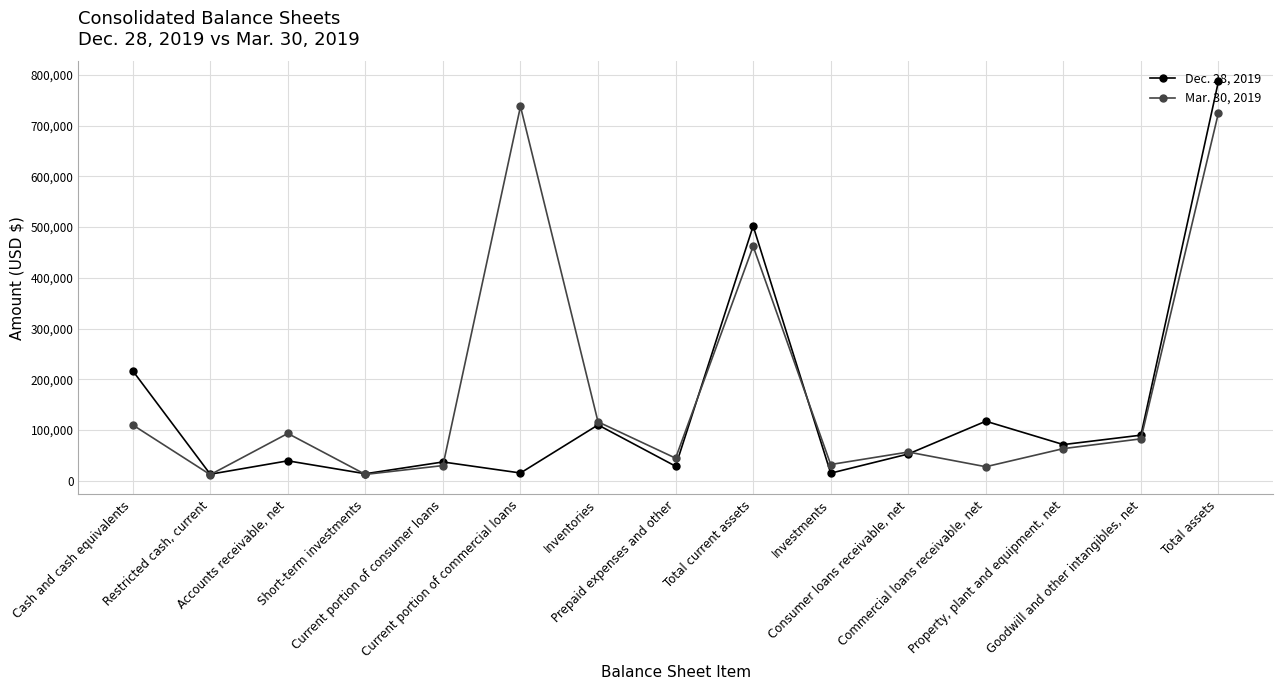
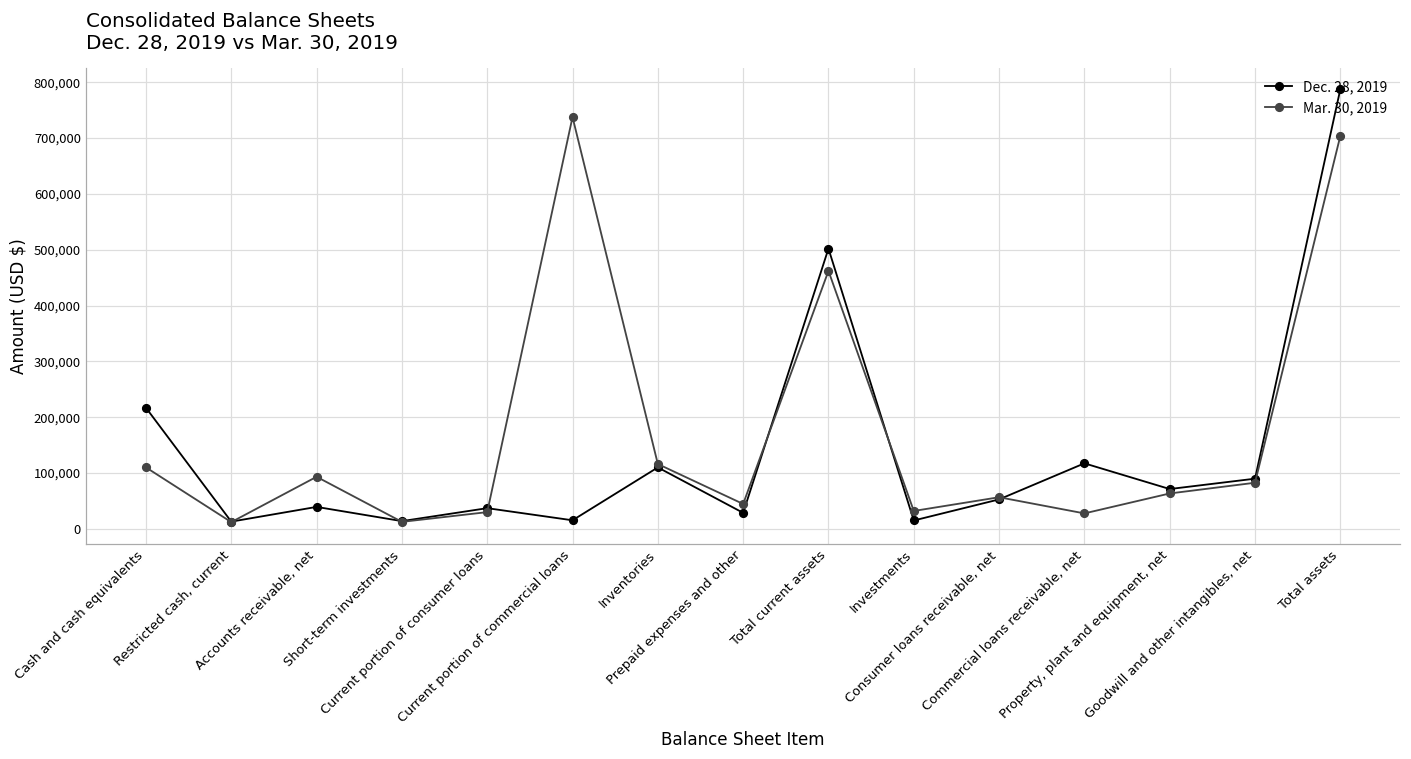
Mar. 30, 2019, Total assets: 730,000 -> 700,000
